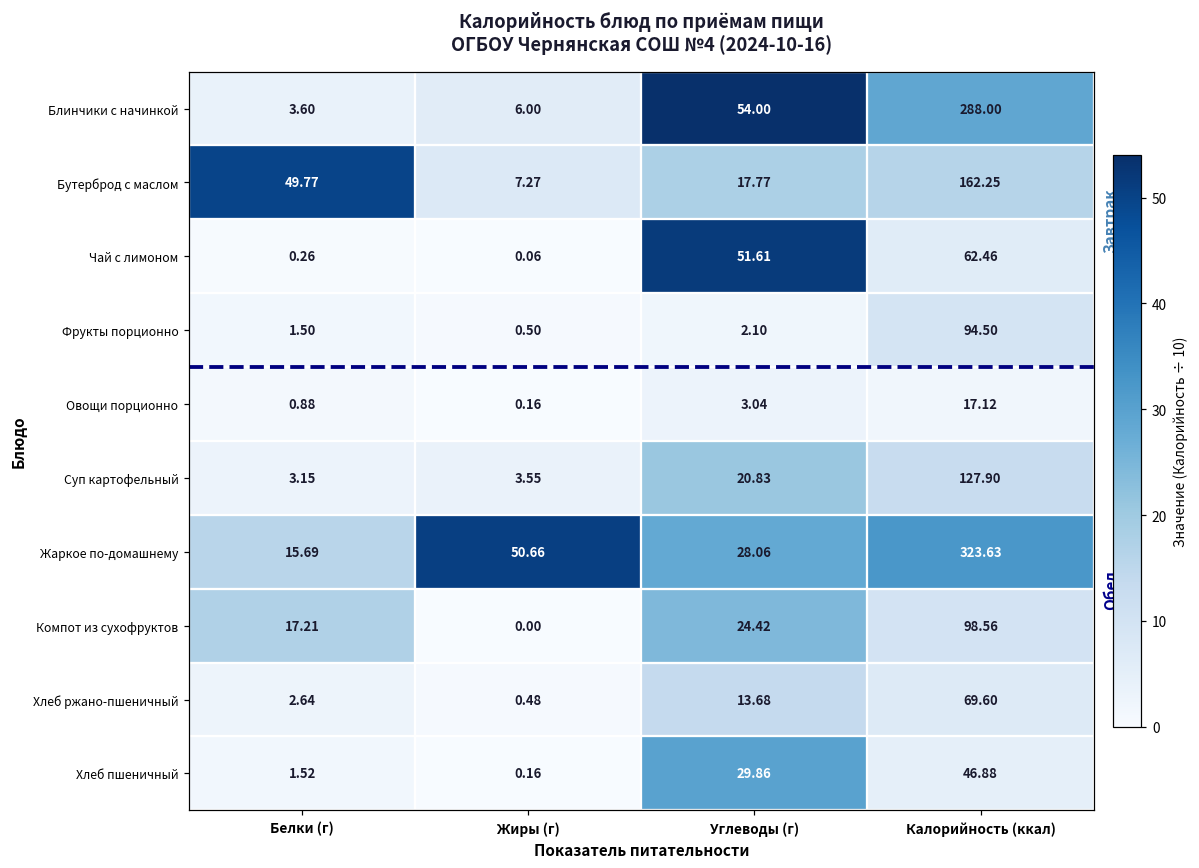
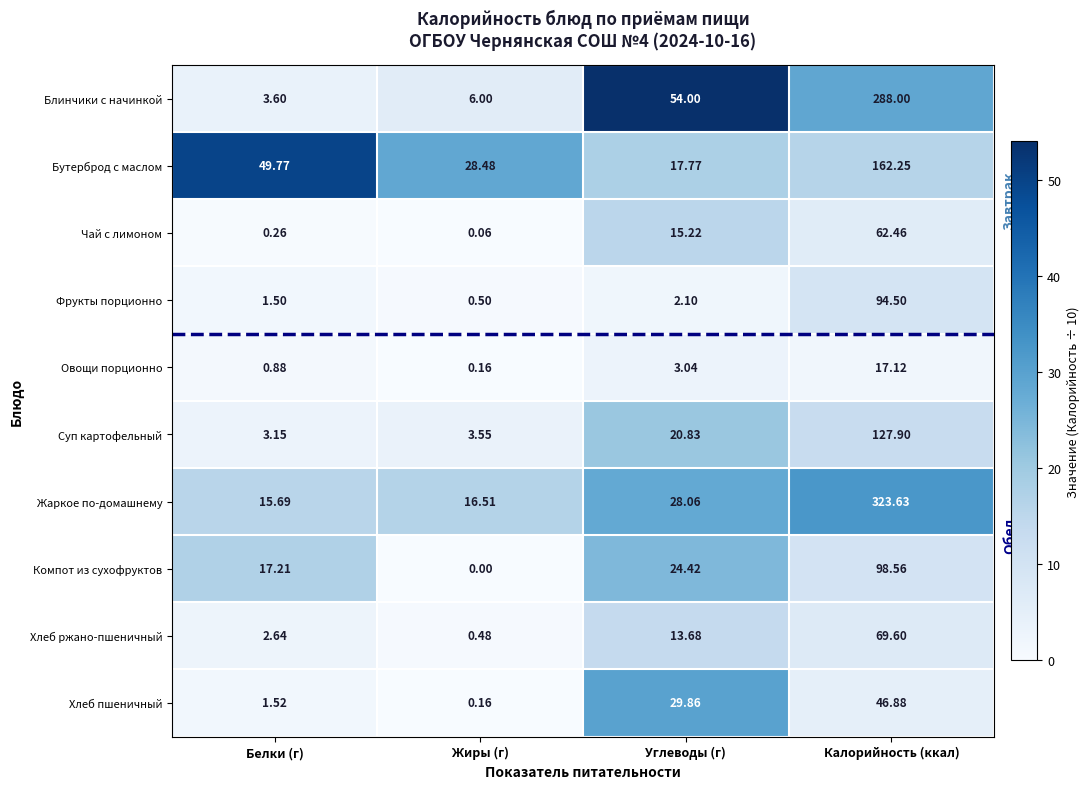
Бутерброд с маслом, Жиры (г): 7.27 -> 28.48
Чай с лимоном, Углеводы (г): 51.61 -> 15.22
Жаркое по-домашнему, Жиры (г): 50.66 -> 16.51
